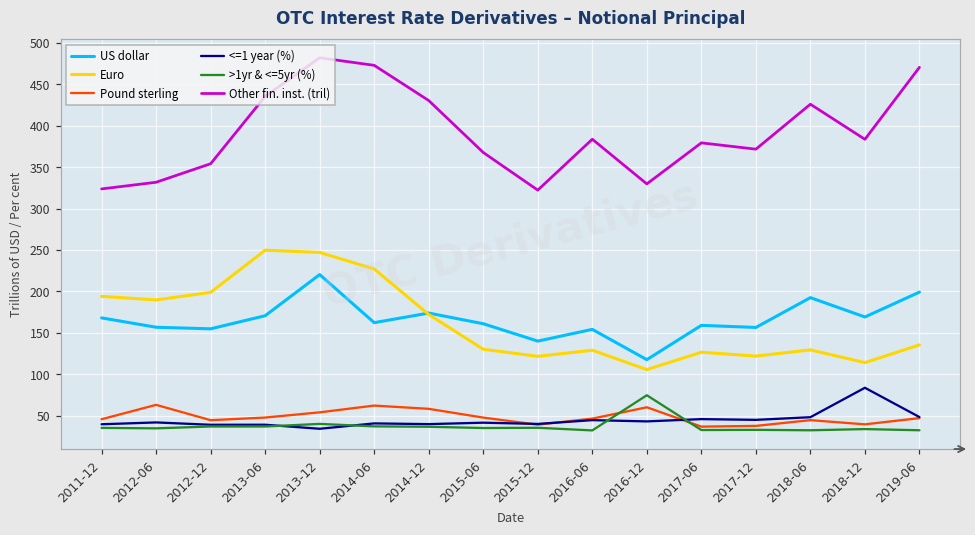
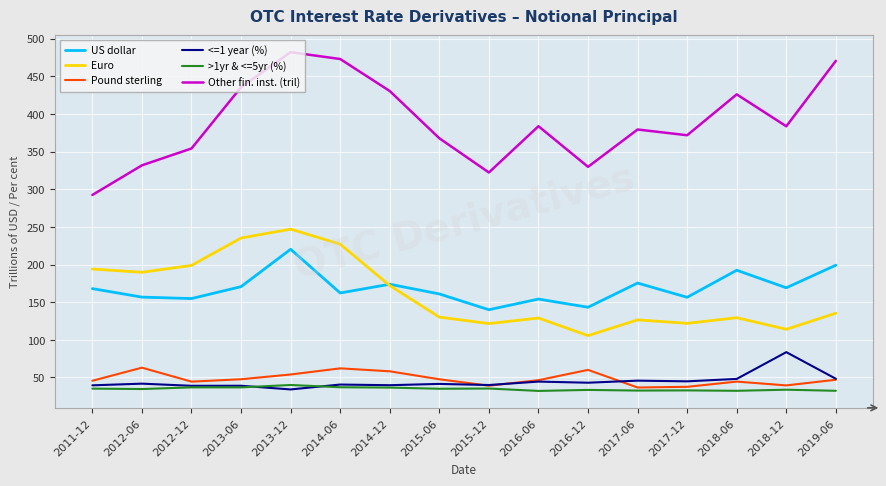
Other fin. inst. (tril), 2011-12: 320 -> 290
Euro, 2013-06: 250 -> 240
US dollar, 2016-12: 120 -> 140
>1yr & <=5yr (%), 2016-12: 70 -> 30
US dollar, 2017-06: 160 -> 180
